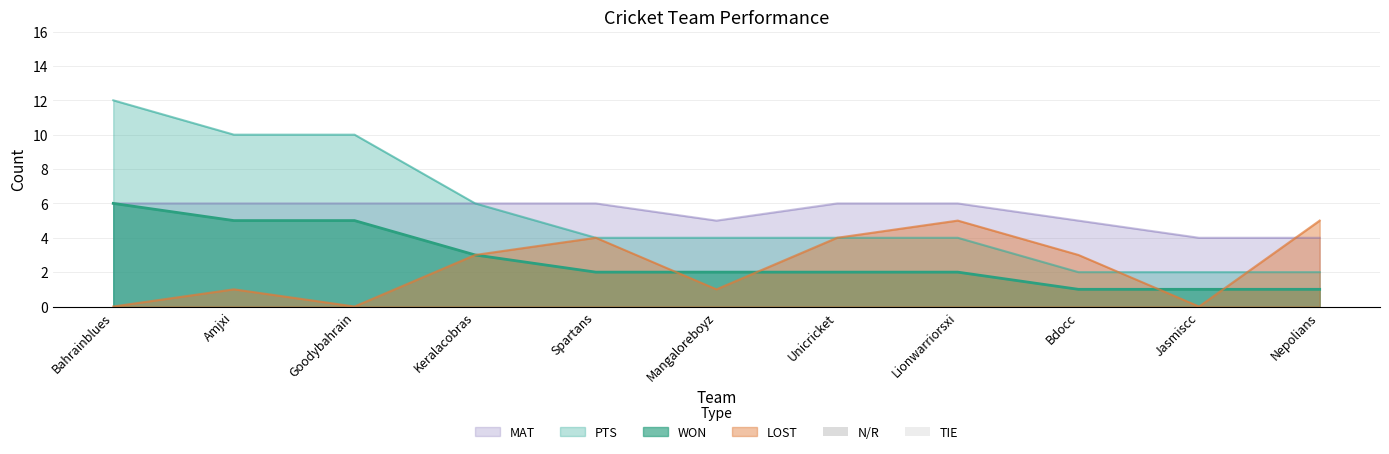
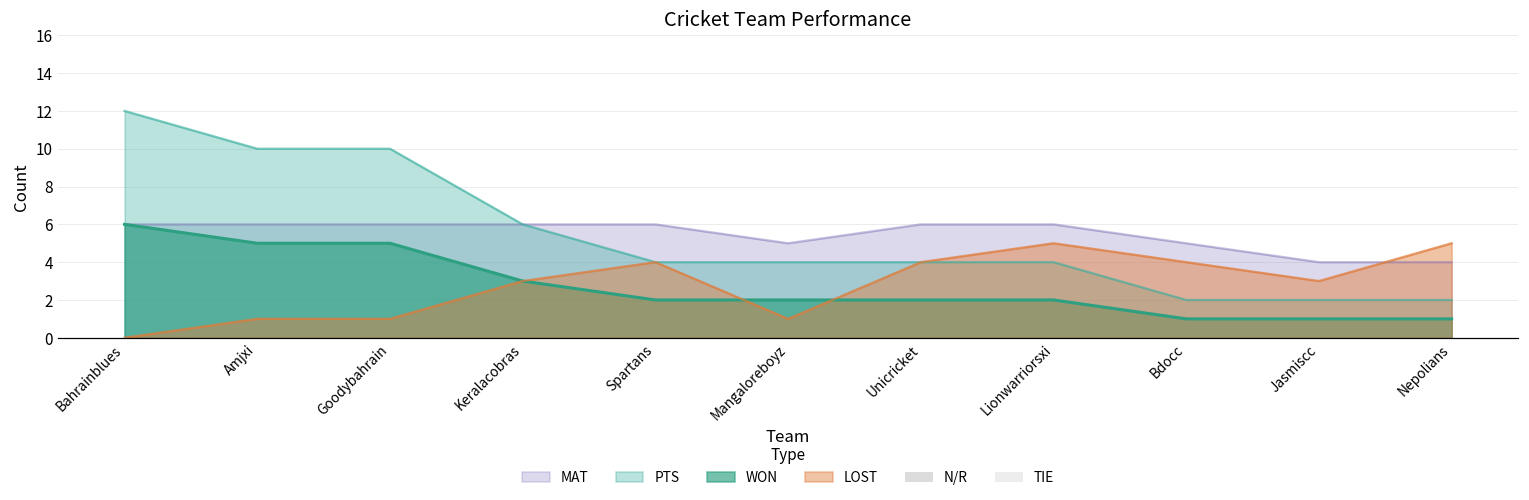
LOST, Goodybahrain: 0 -> 1
LOST, Bdocc: 3 -> 4
LOST, Jasmiscc: 0 -> 3
